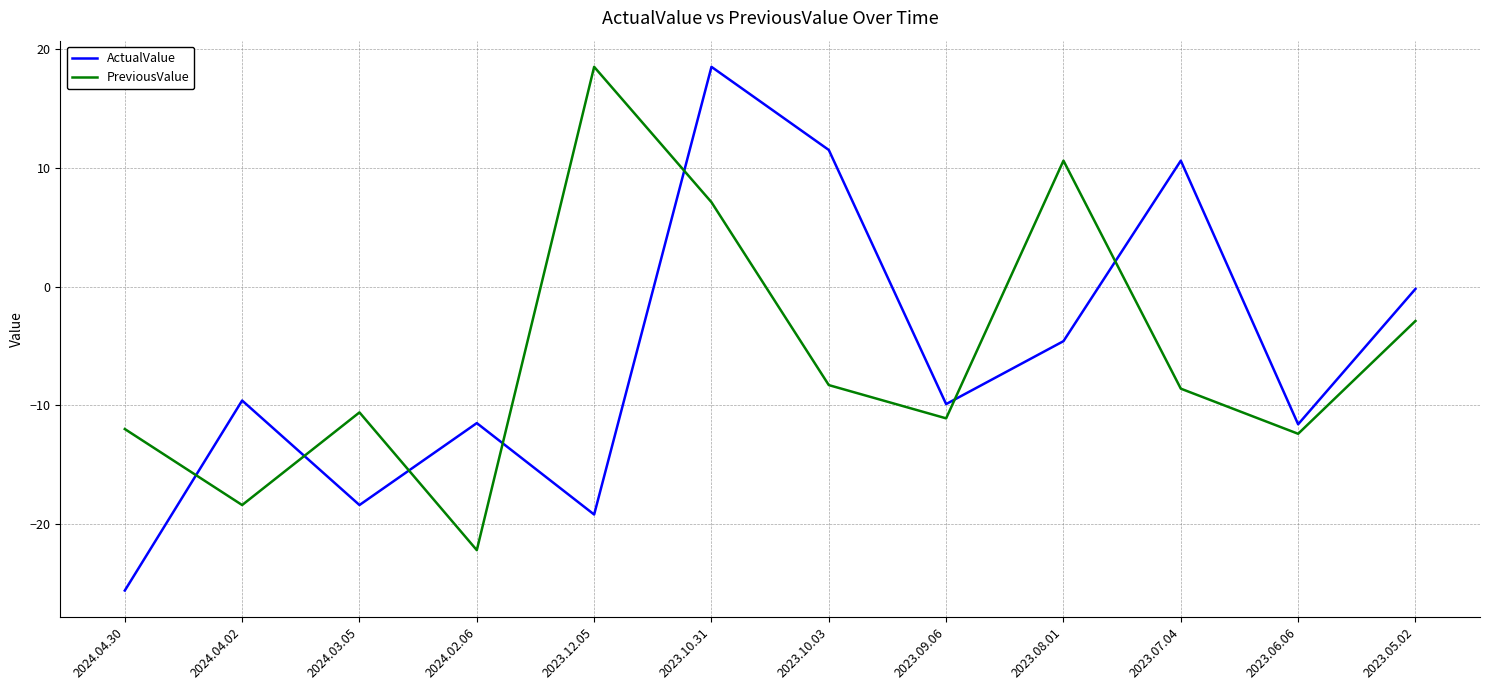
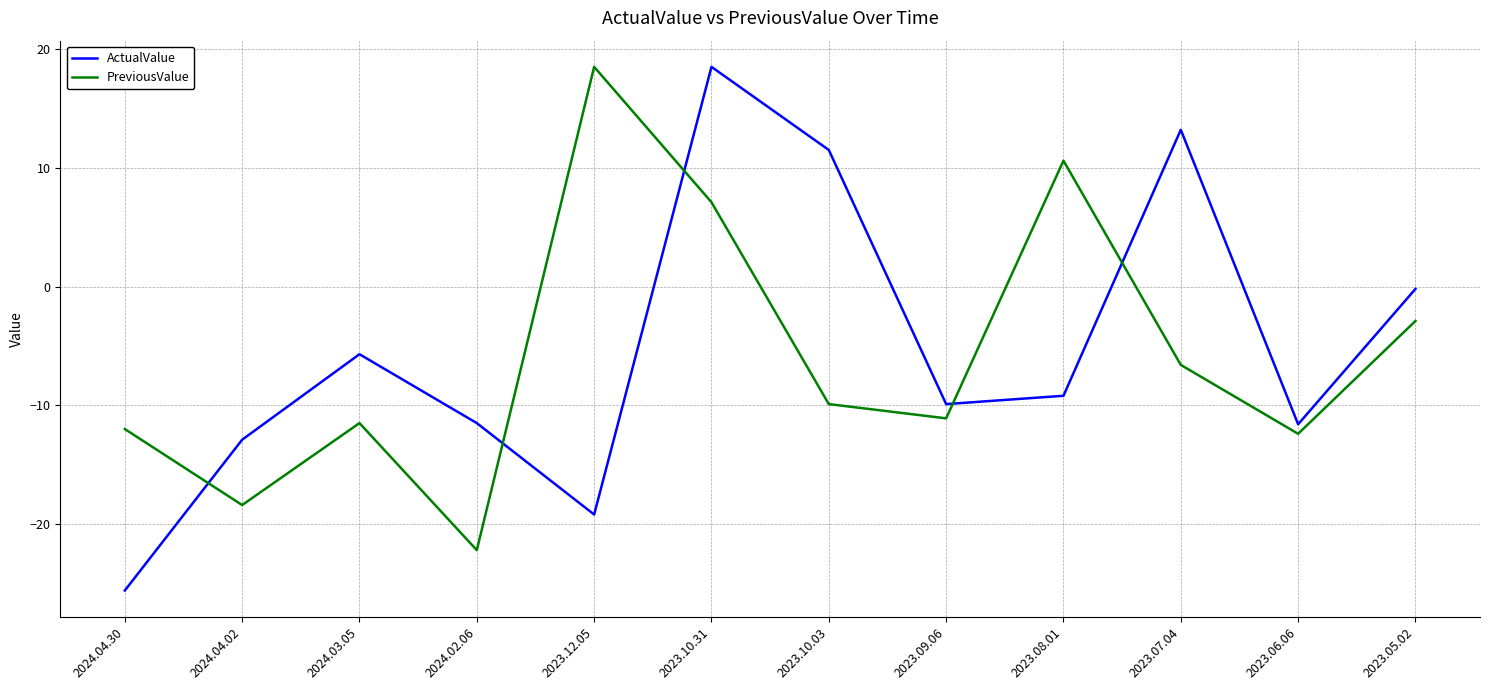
ActualValue, 2024.04.02: -9.6 -> -12.9
ActualValue, 2024.03.05: -18.4 -> -5.7
PreviousValue, 2024.03.05: -10.6 -> -11.5
PreviousValue, 2023.10.03: -8.3 -> -9.9
ActualValue, 2023.08.01: -4.6 -> -9.2
ActualValue, 2023.07.04: 10.6 -> 13.2
PreviousValue, 2023.07.04: -8.6 -> -6.6
